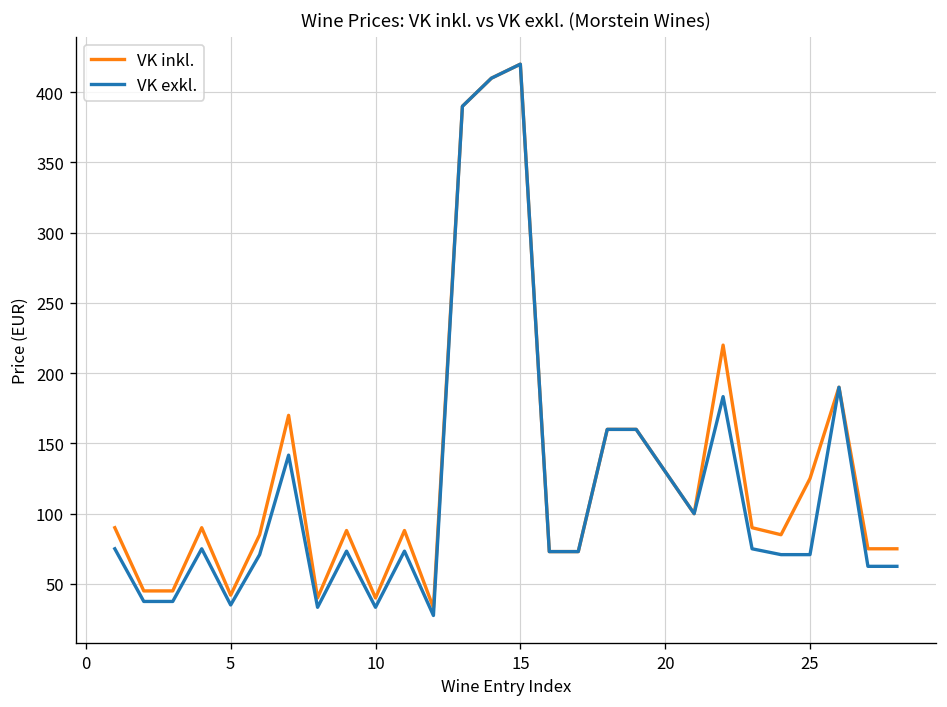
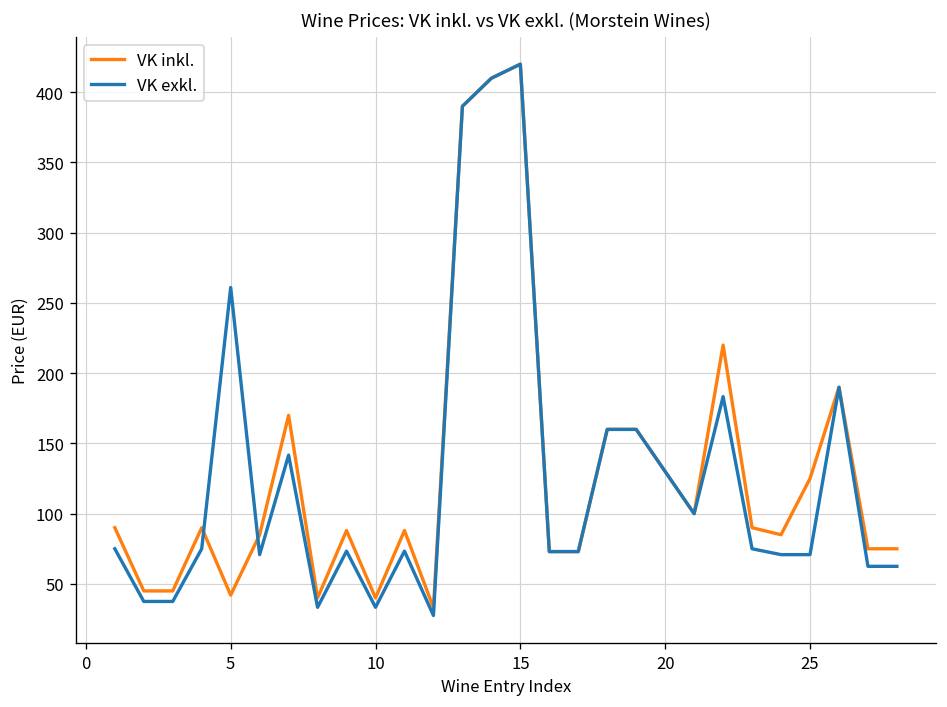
VK exkl., 5: 35 -> 261
